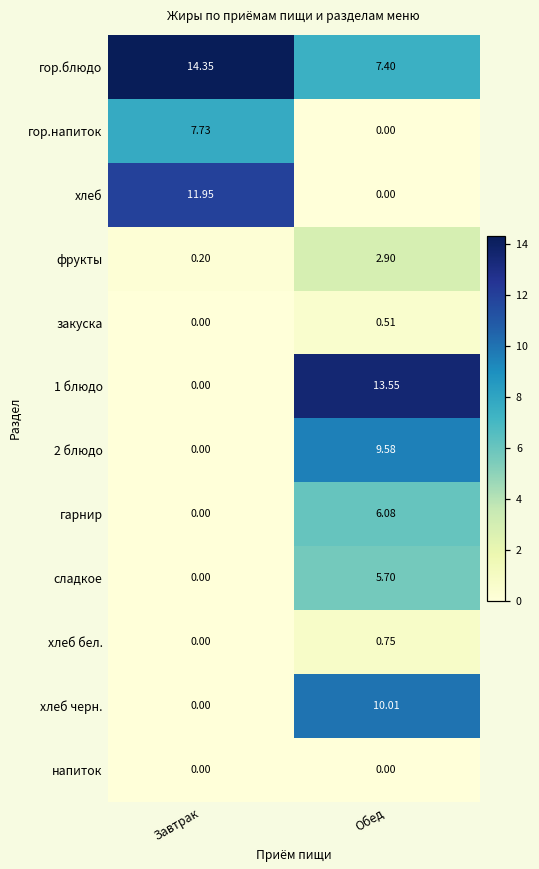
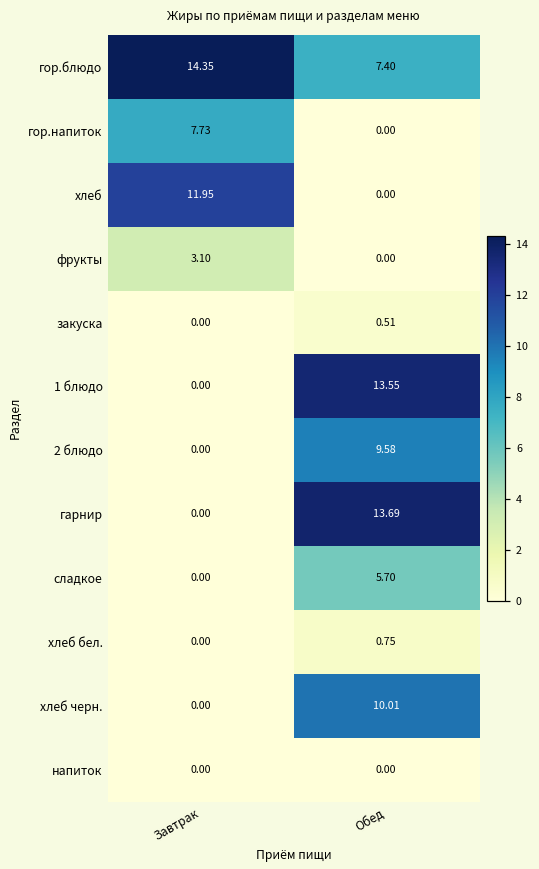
фрукты, Завтрак: 0.20 -> 3.10
фрукты, Обед: 2.90 -> 0.00
гарнир, Обед: 6.08 -> 13.69
